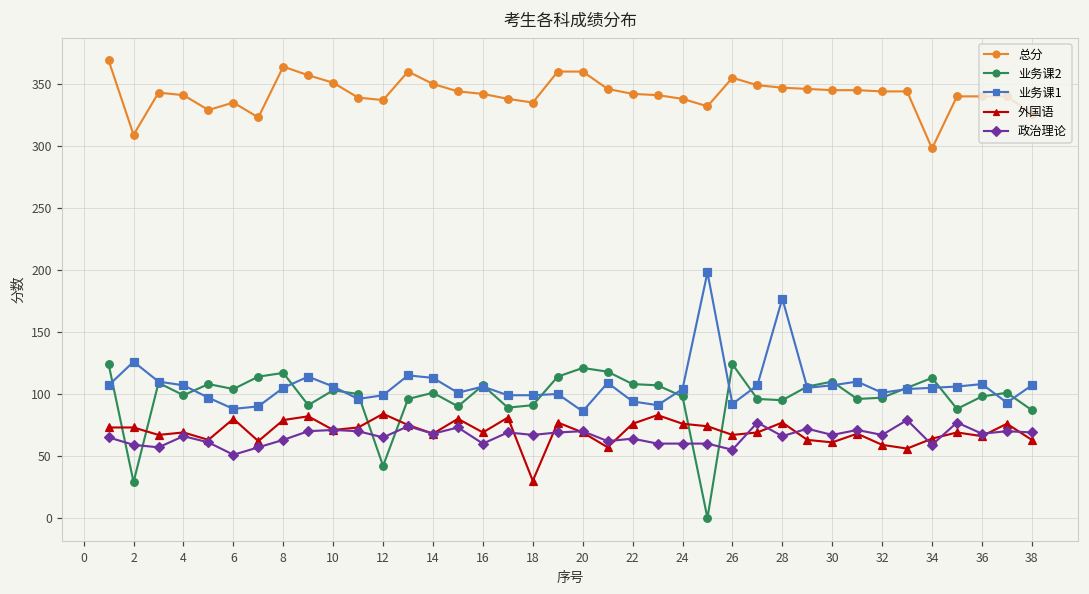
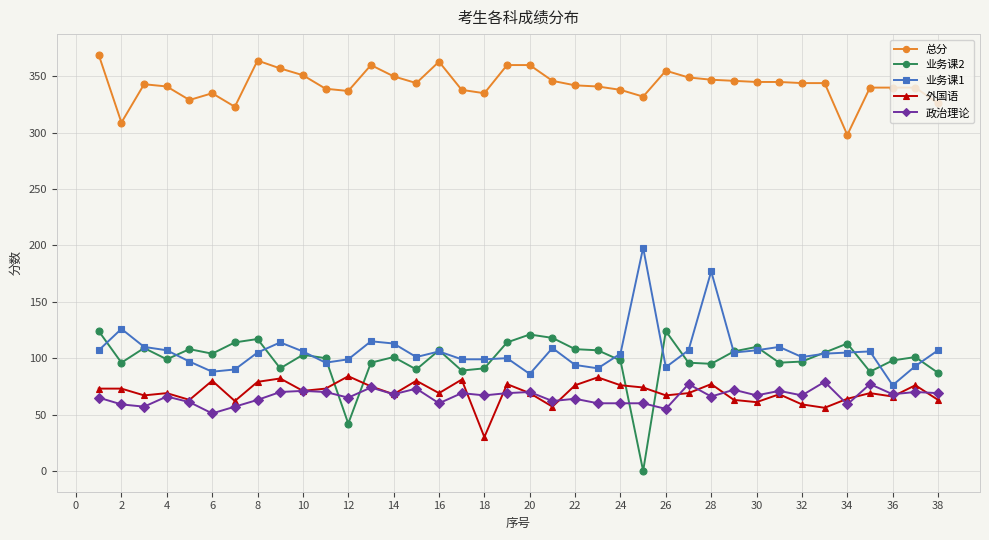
业务课2, 2: 29 -> 96
总分, 16: 342 -> 363
业务课1, 36: 108 -> 76
